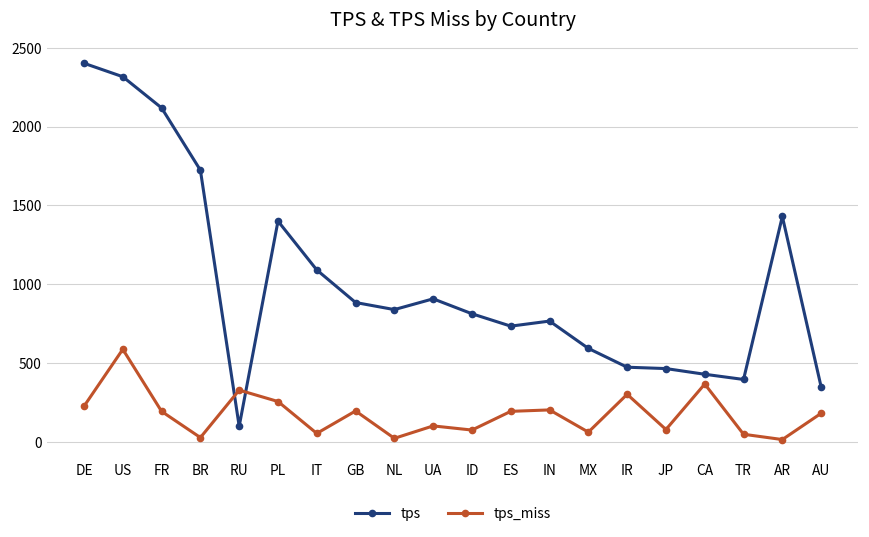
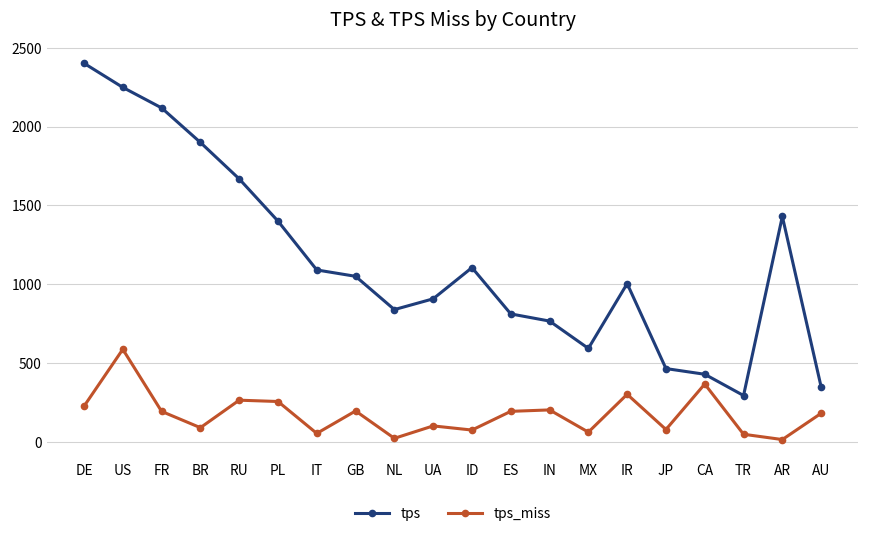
tps, US: 2320 -> 2250
tps, BR: 1720 -> 1900
tps_miss, BR: 30 -> 90
tps, RU: 100 -> 1670
tps_miss, RU: 330 -> 260
tps, GB: 880 -> 1050
tps, ID: 810 -> 1110
tps, ES: 730 -> 810
tps, IR: 470 -> 1000
tps, TR: 400 -> 290
